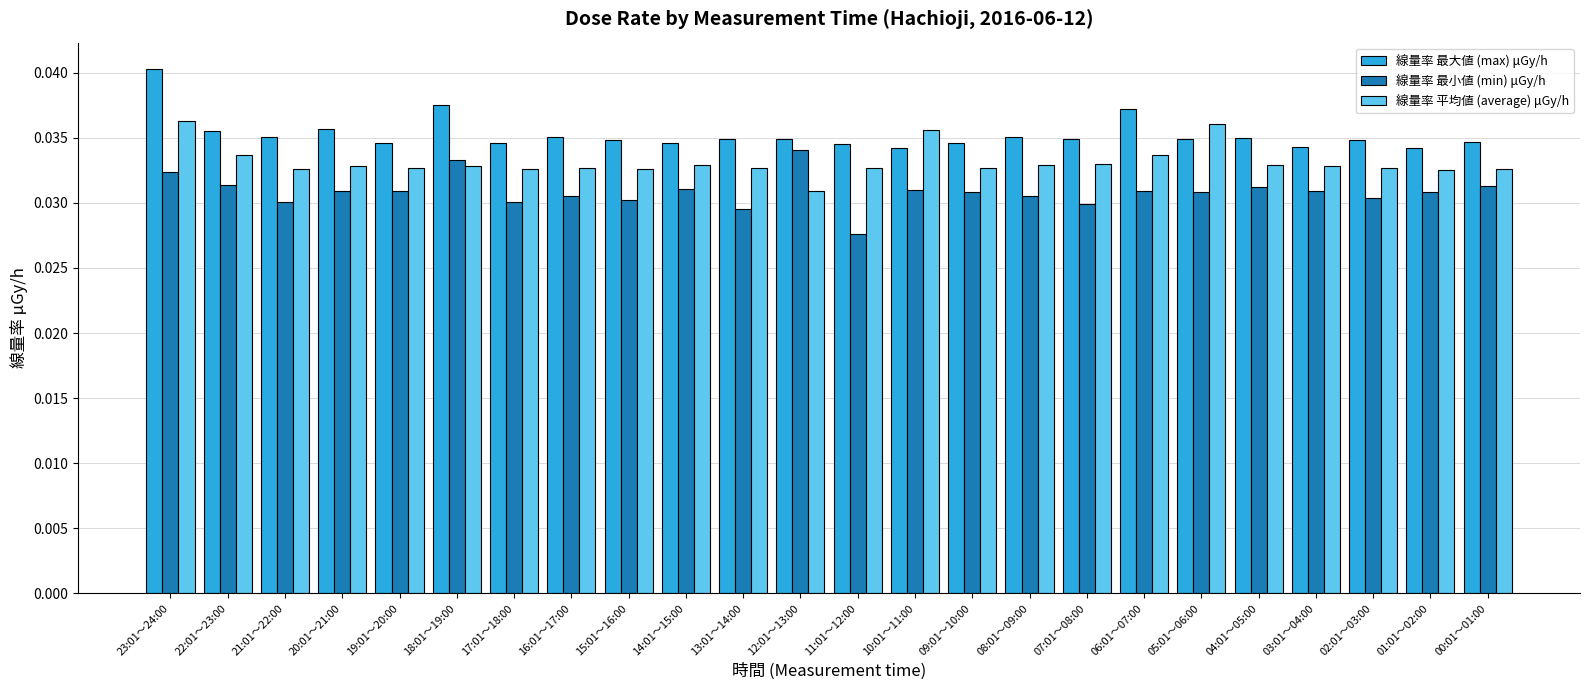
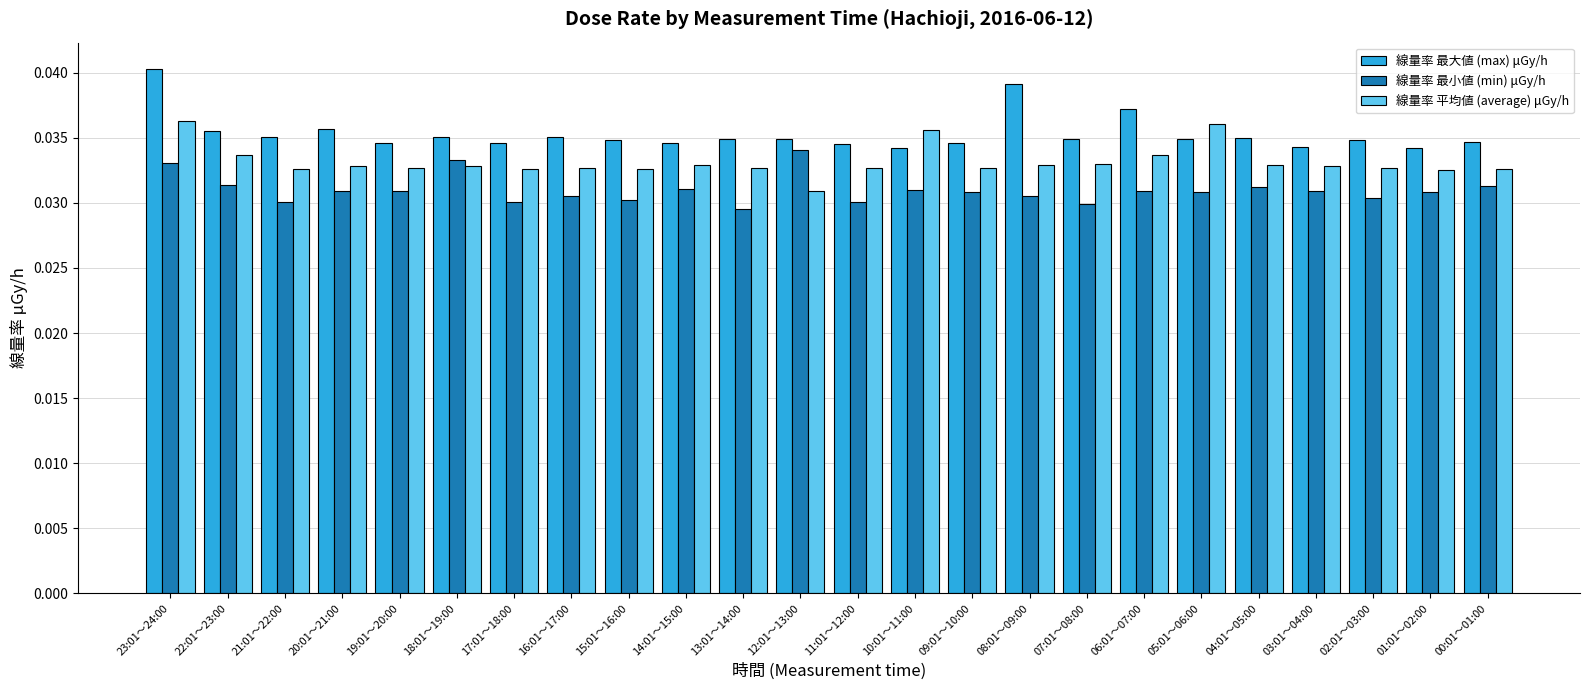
線量率 最小値 (min) μGy/h, 23:01～24:00: 0.0324 -> 0.0331
線量率 最大値 (max) μGy/h, 18:01～19:00: 0.0375 -> 0.0351
線量率 最小値 (min) μGy/h, 11:01～12:00: 0.0276 -> 0.0301
線量率 最大値 (max) μGy/h, 08:01～09:00: 0.0351 -> 0.0391
